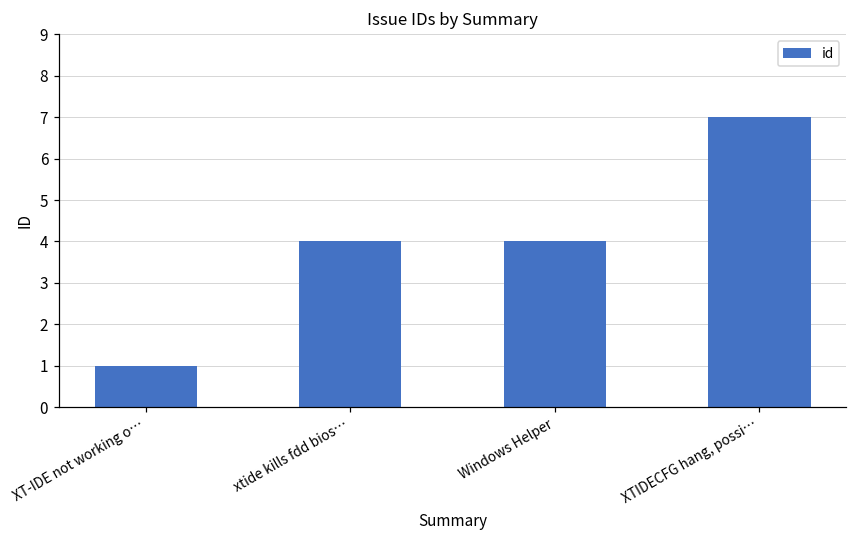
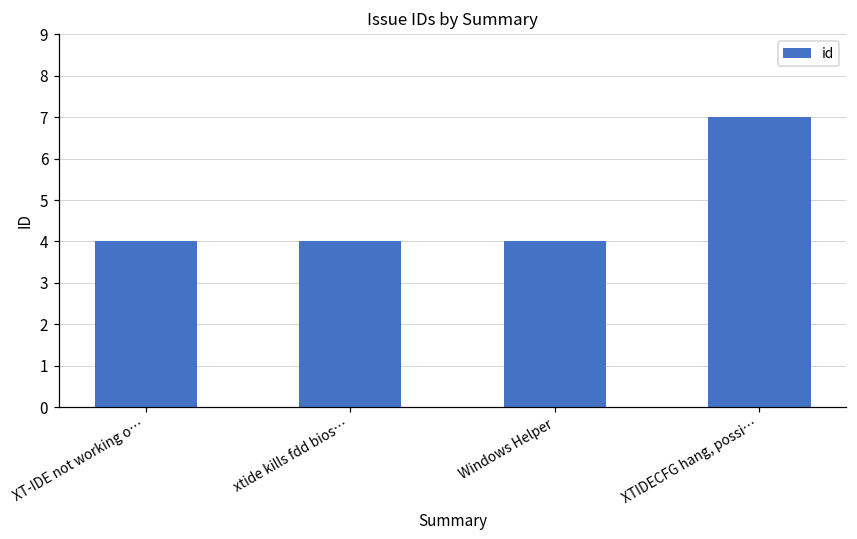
XT-IDE not working o…: 1 -> 4
